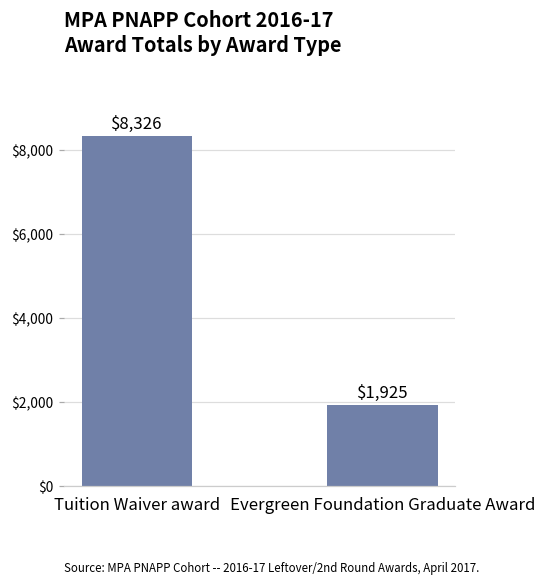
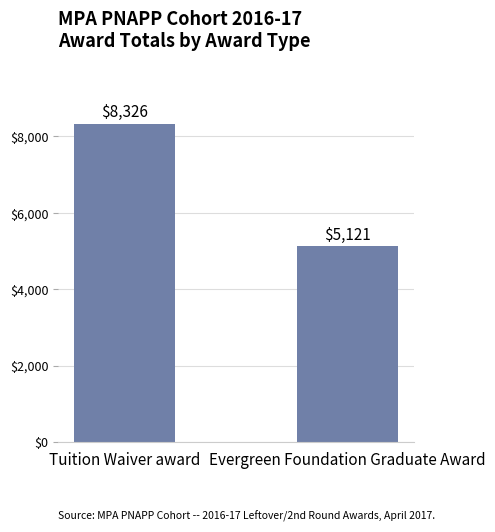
Evergreen Foundation Graduate Award: $1,925 -> $5,121
